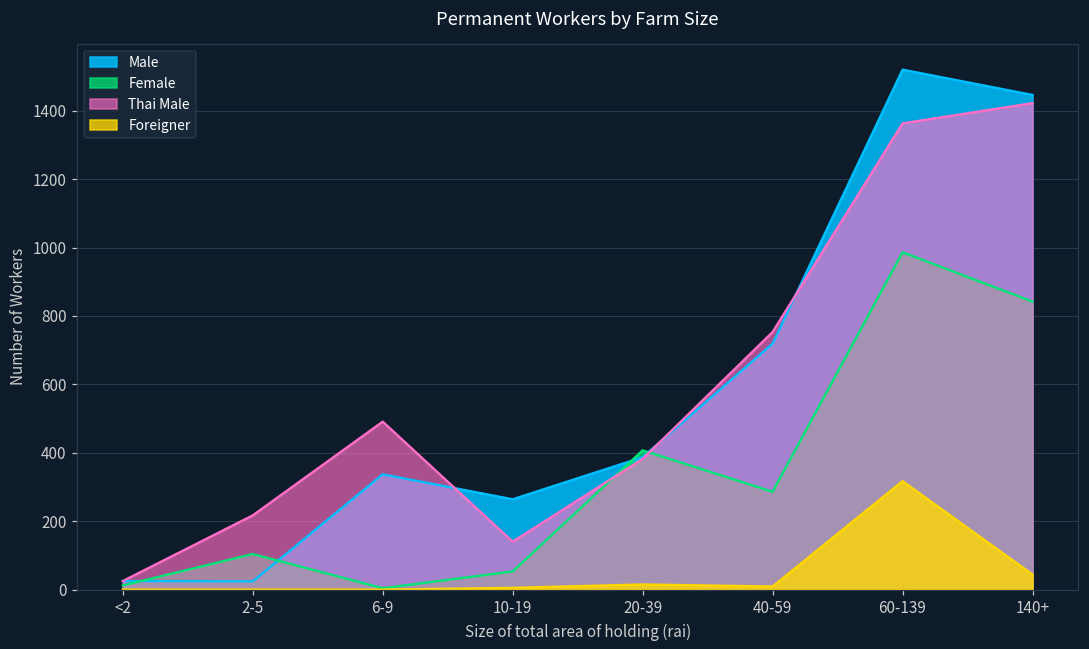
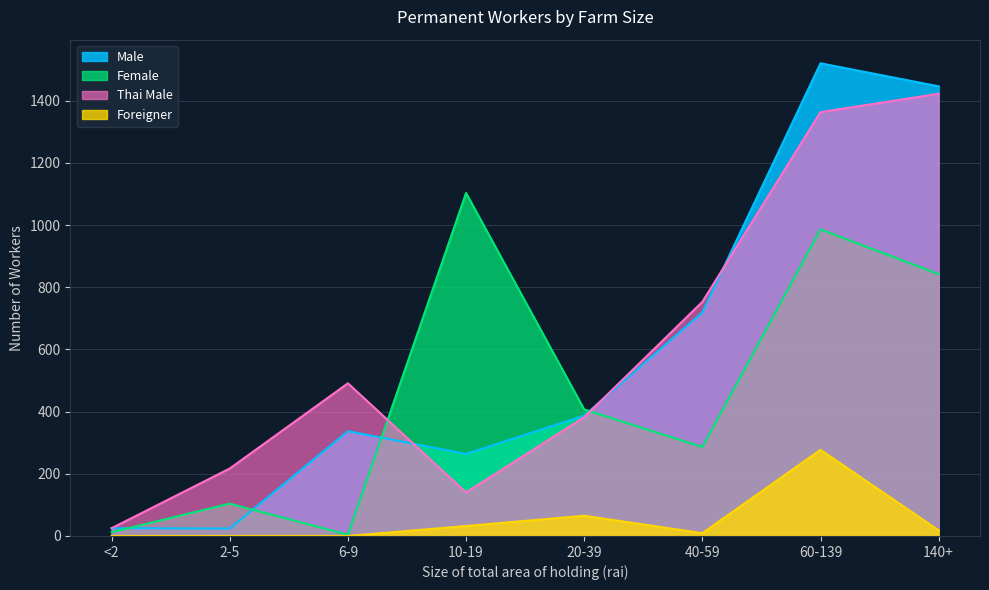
Female, 10-19: 50 -> 1100
Foreigner, 10-19: 10 -> 30
Foreigner, 20-39: 20 -> 70
Foreigner, 60-139: 320 -> 280
Foreigner, 140+: 40 -> 20
